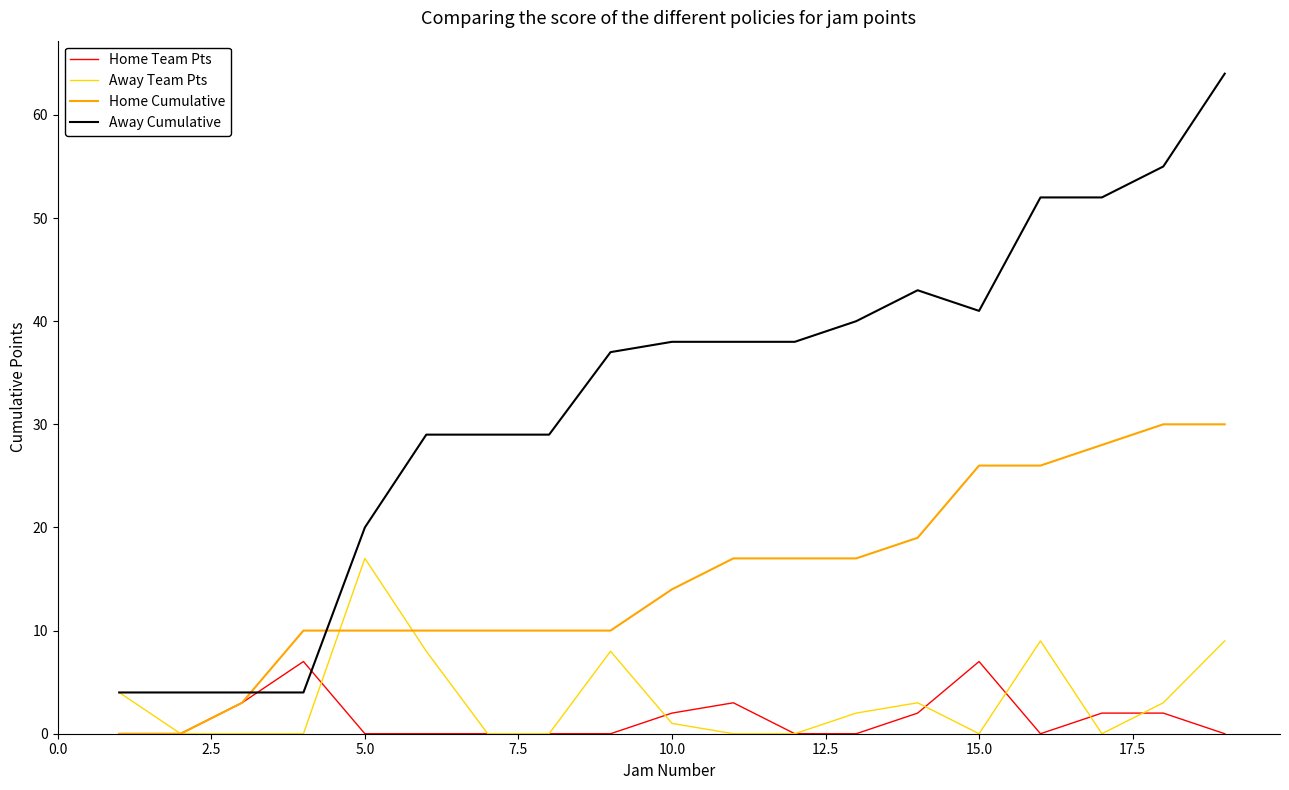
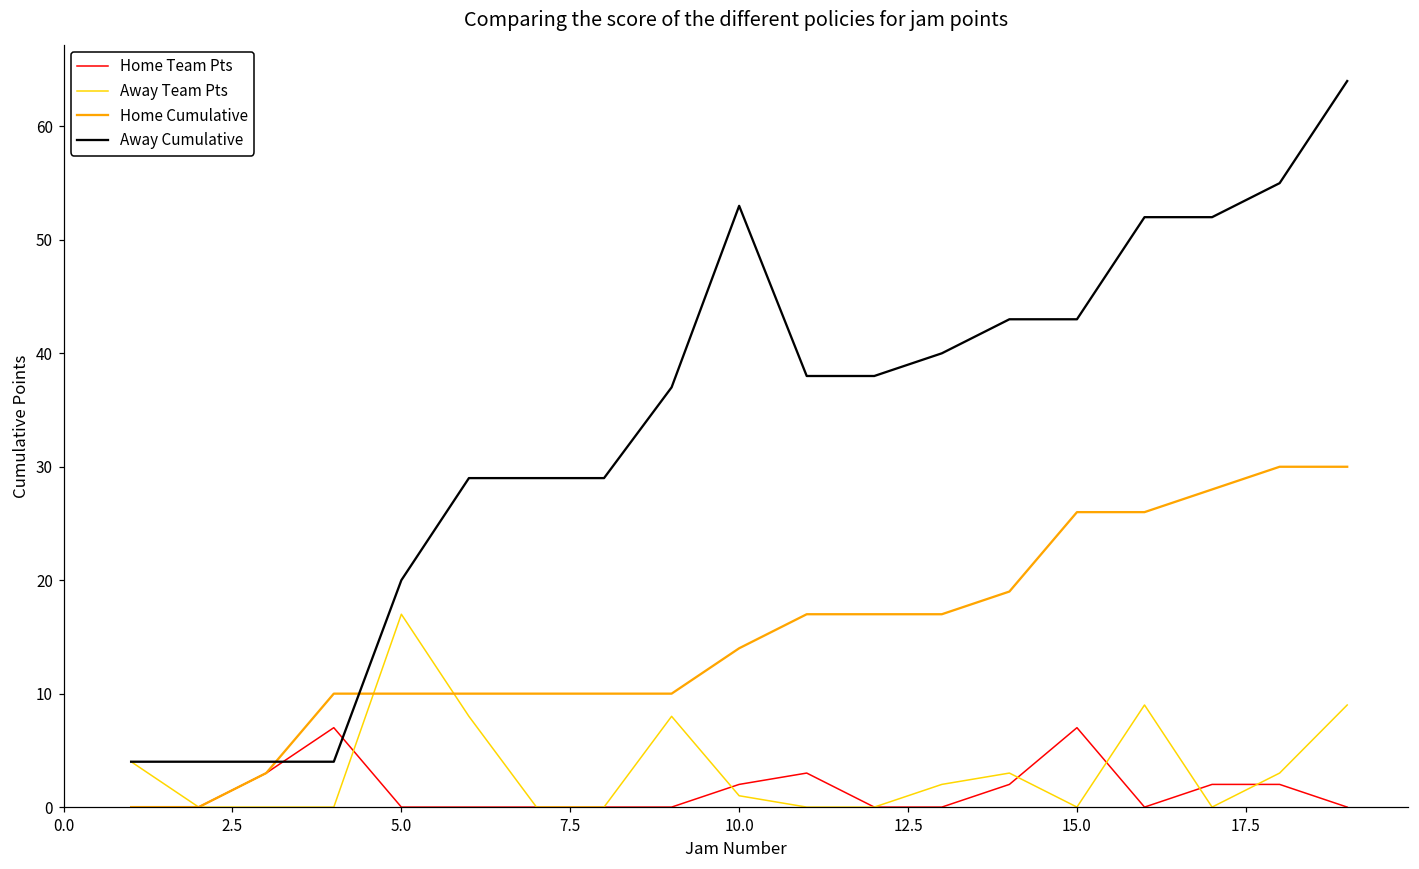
Away Cumulative, 10.0: 38 -> 53
Away Cumulative, 15.0: 41 -> 43
